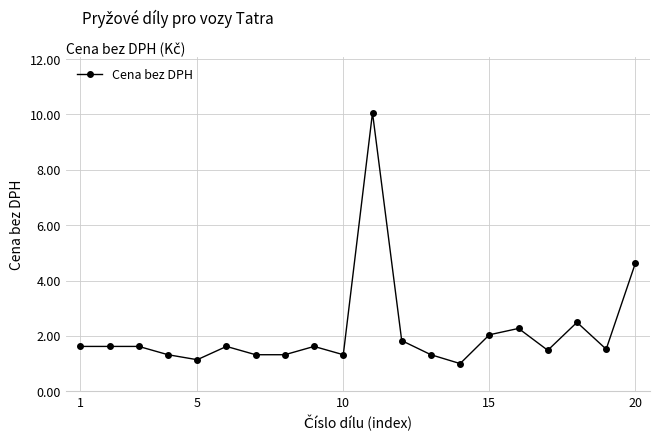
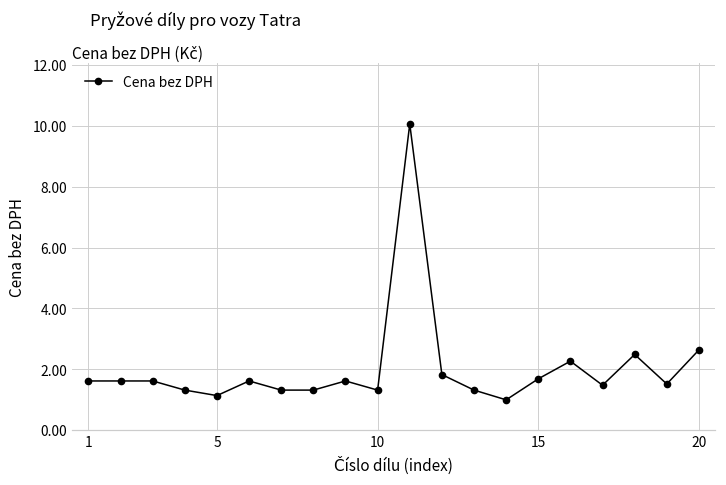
15: 2.0 -> 1.7
20: 4.6 -> 2.6
